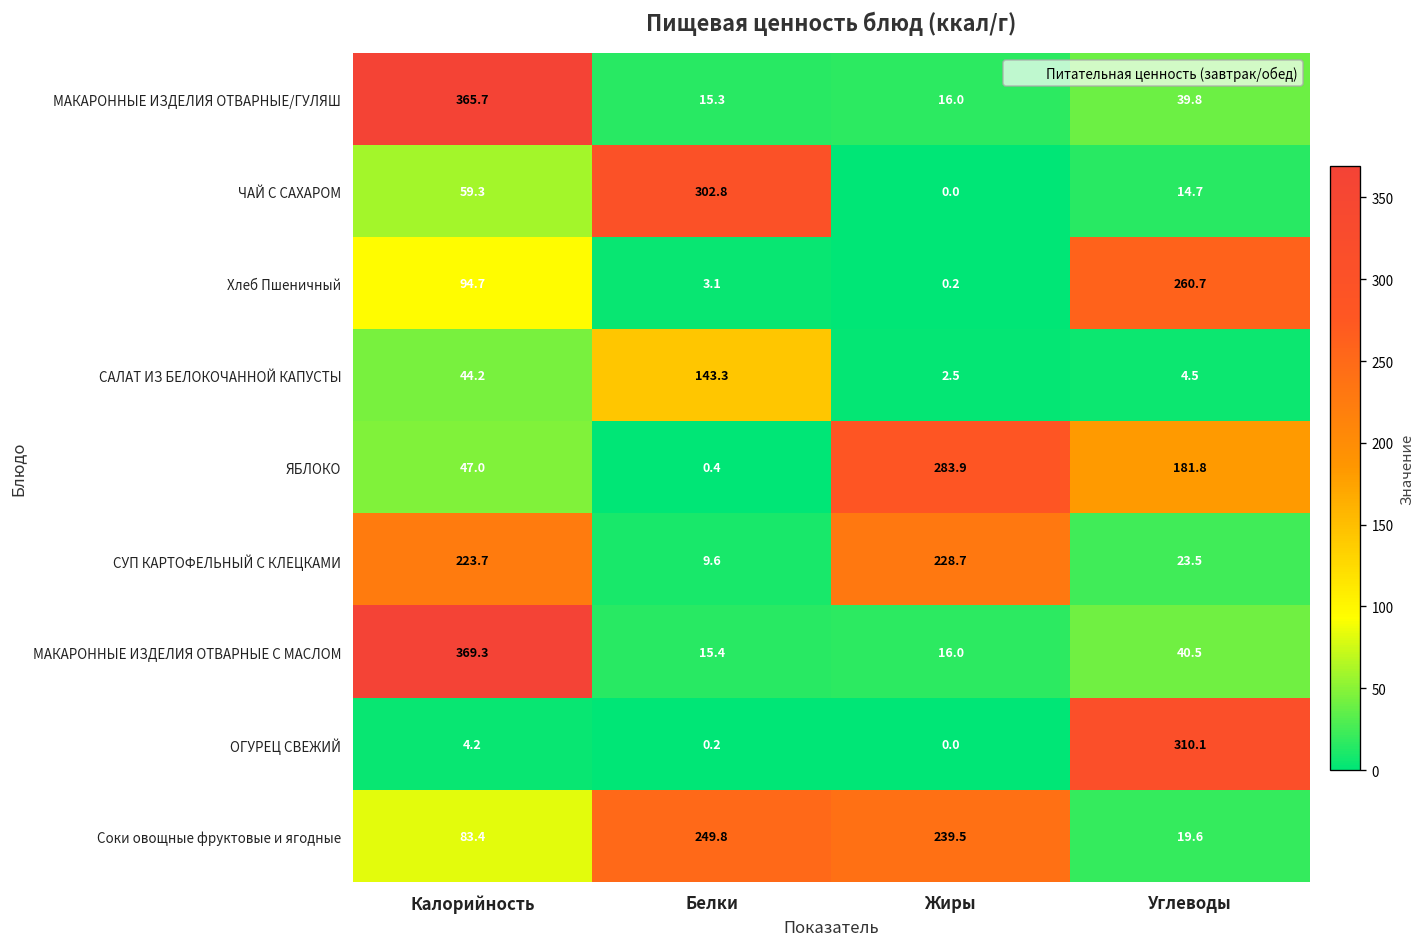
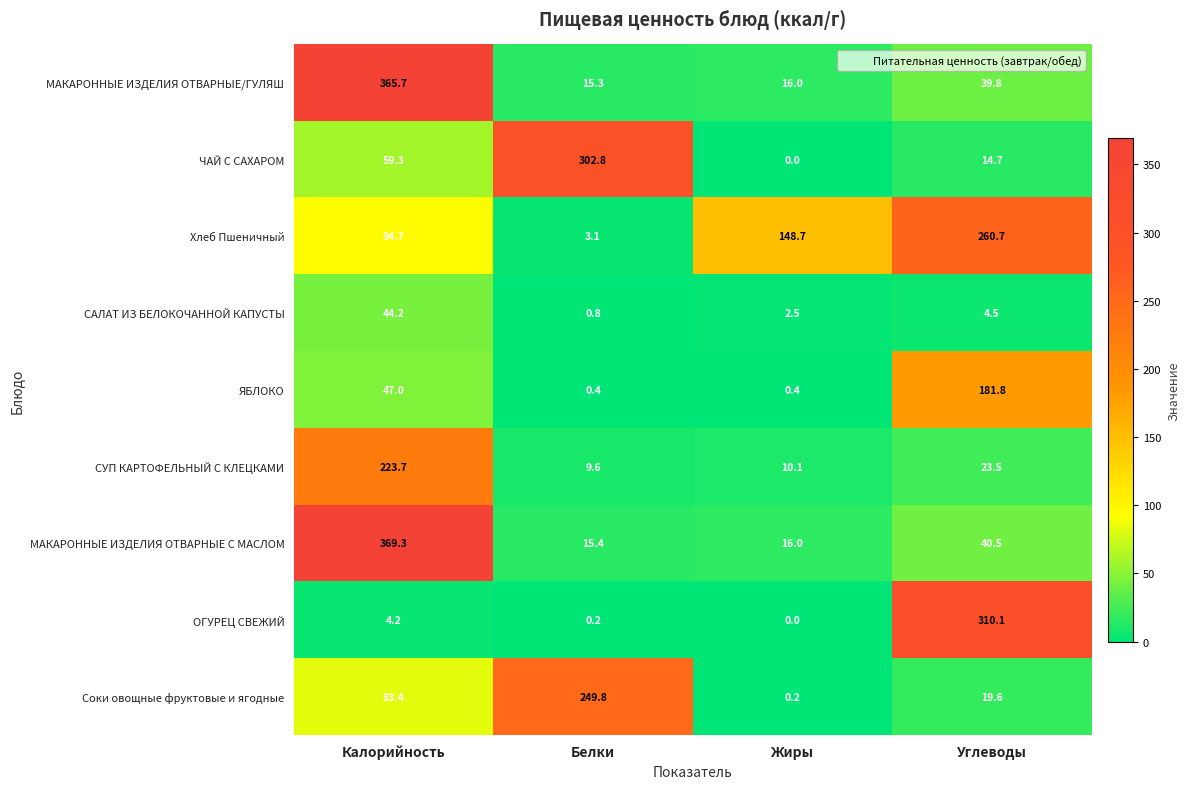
Хлеб Пшеничный, Жиры: 0.2 -> 148.7
САЛАТ ИЗ БЕЛОКОЧАННОЙ КАПУСТЫ, Белки: 143.3 -> 0.8
ЯБЛОКО, Жиры: 283.9 -> 0.4
СУП КАРТОФЕЛЬНЫЙ С КЛЕЦКАМИ, Жиры: 228.7 -> 10.1
Соки овощные фруктовые и ягодные, Жиры: 239.5 -> 0.2
